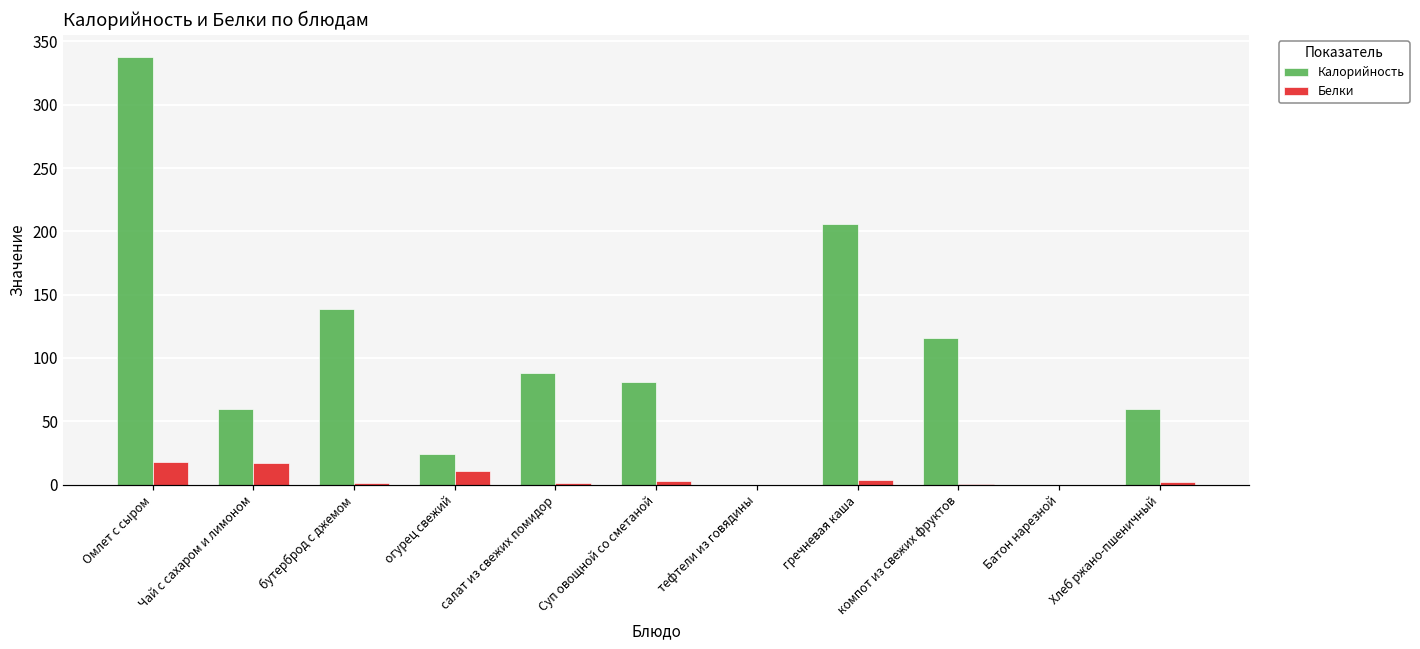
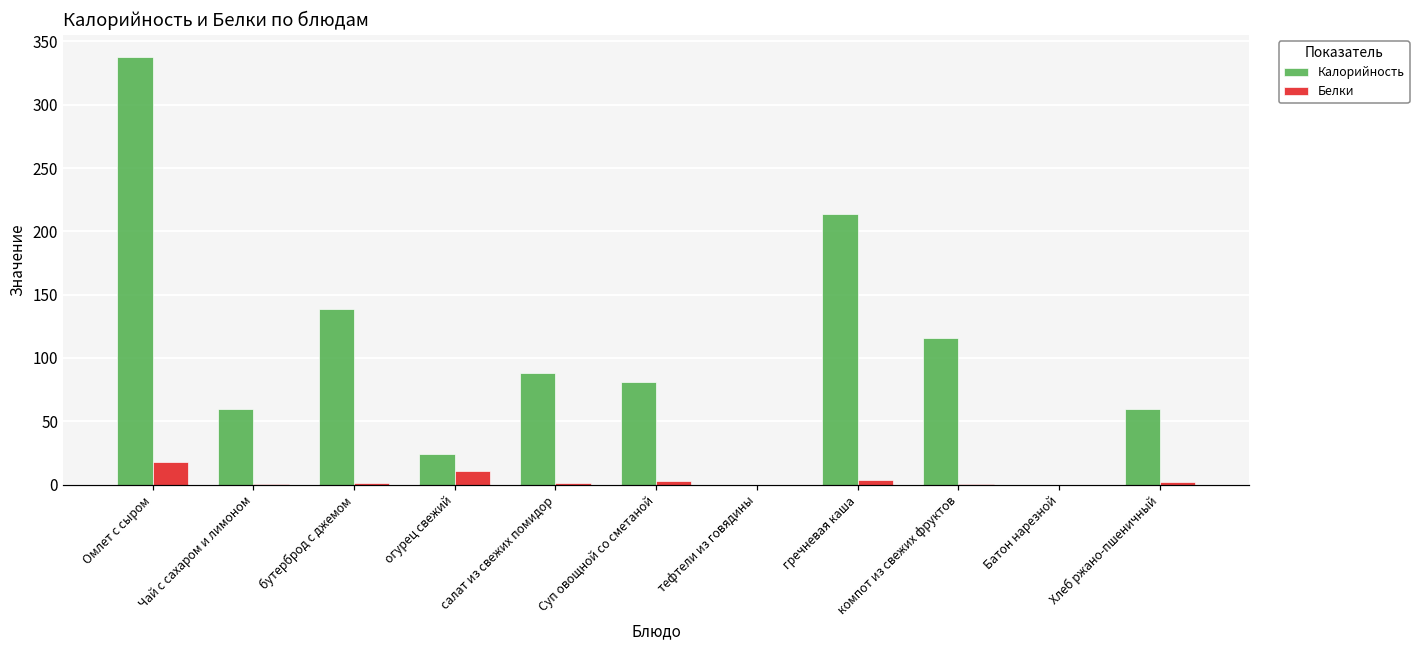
Белки, Чай с сахаром и лимоном: 17 -> 0
Калорийность, гречневая каша: 206 -> 214
